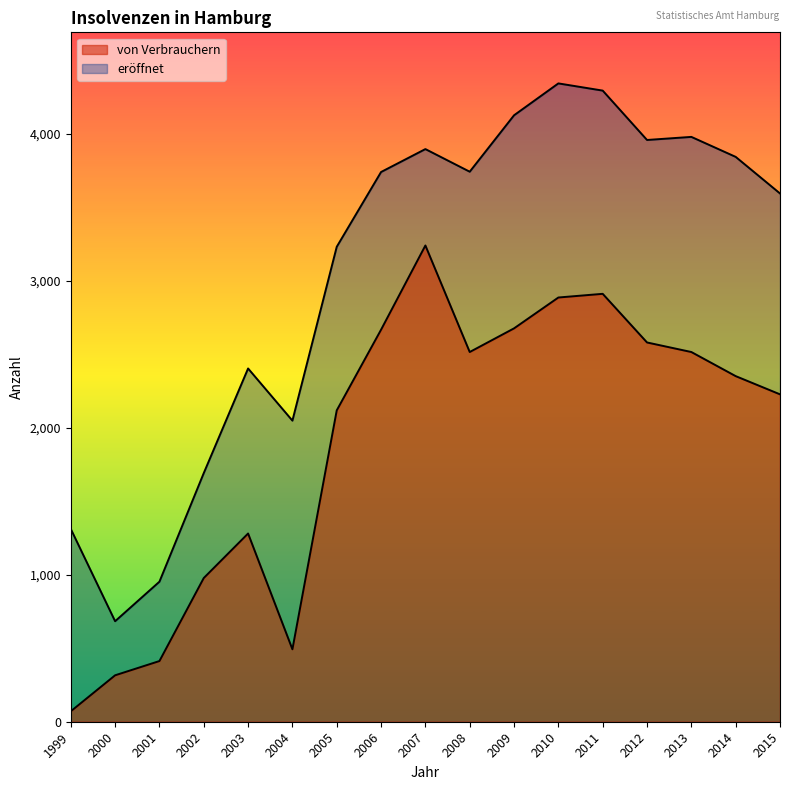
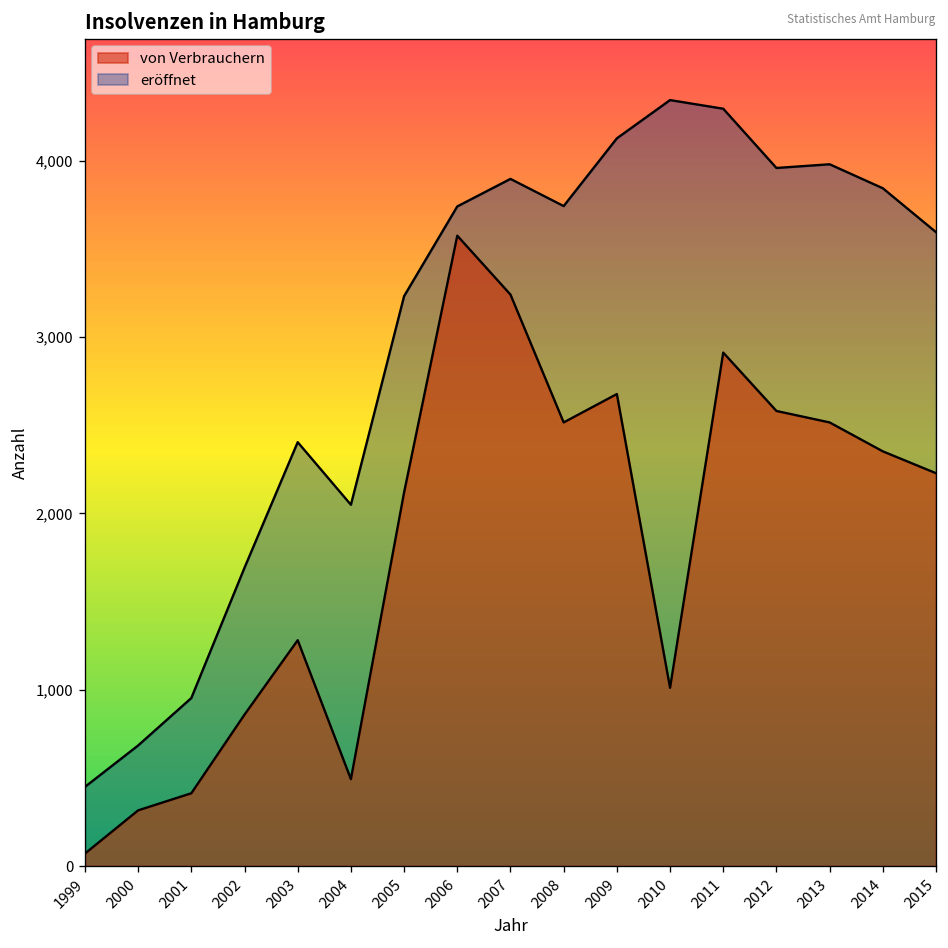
eröffnet, 1999: 1,310 -> 450
von Verbrauchern, 2002: 980 -> 860
von Verbrauchern, 2006: 2,670 -> 3,580
von Verbrauchern, 2010: 2,890 -> 1,010
